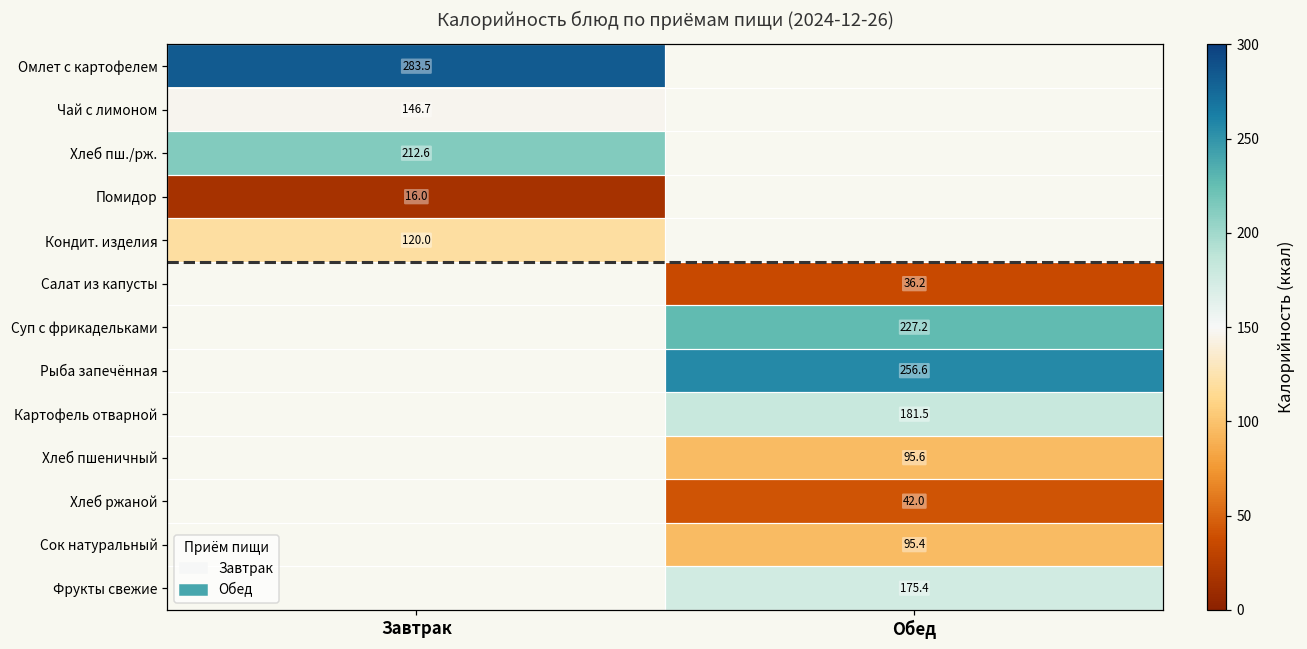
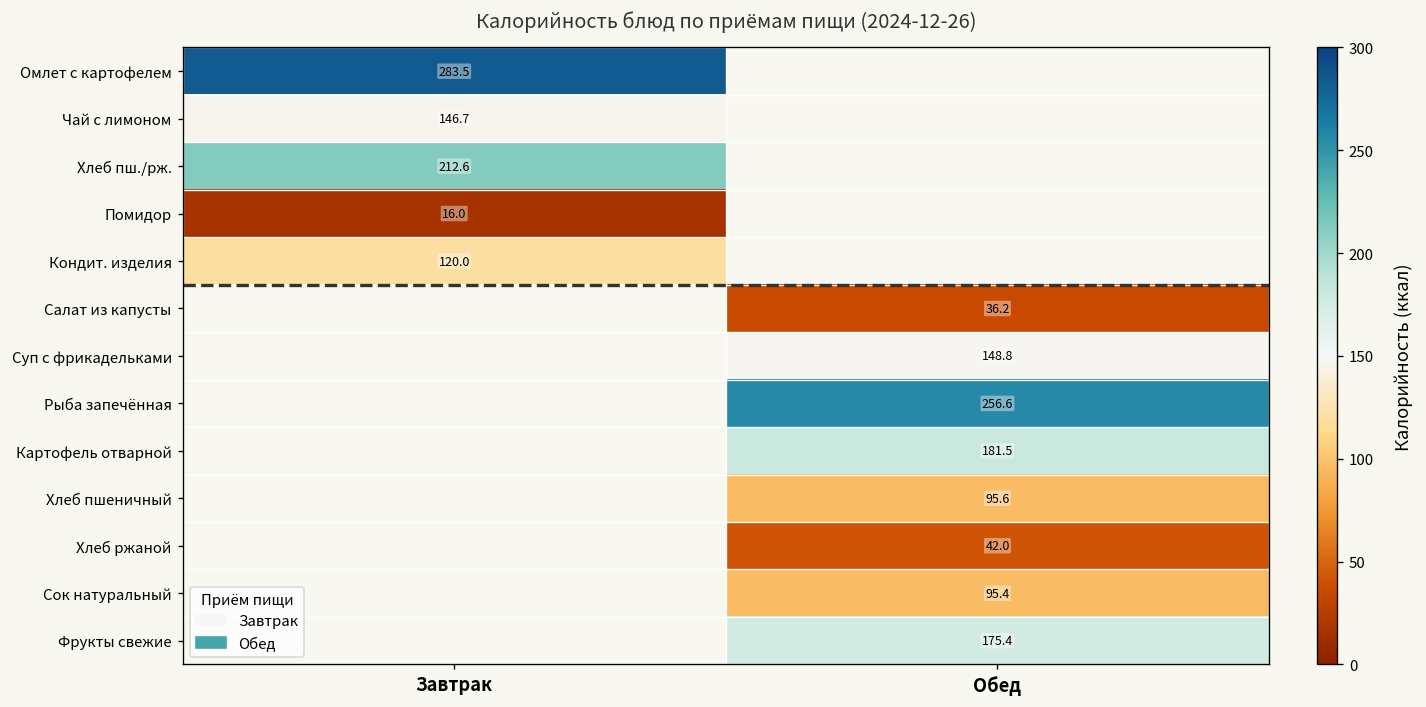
Суп с фрикадельками, Обед: 227.2 -> 148.8
